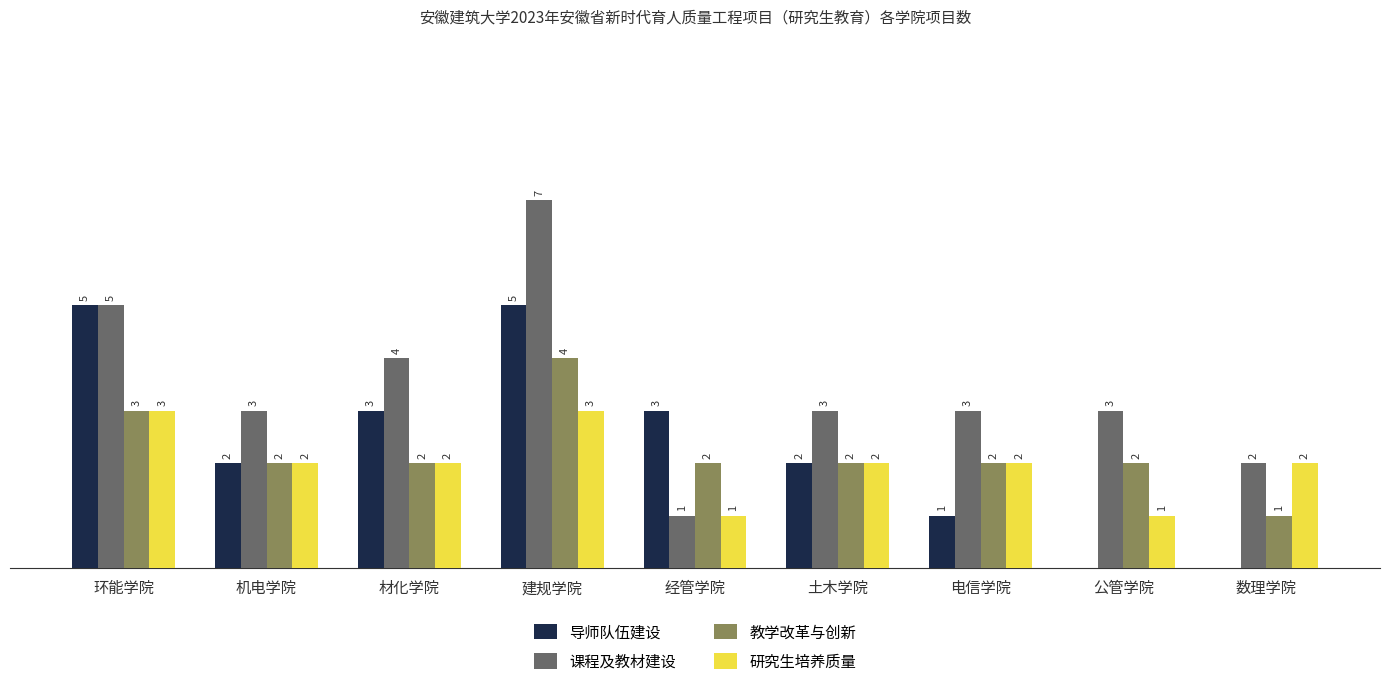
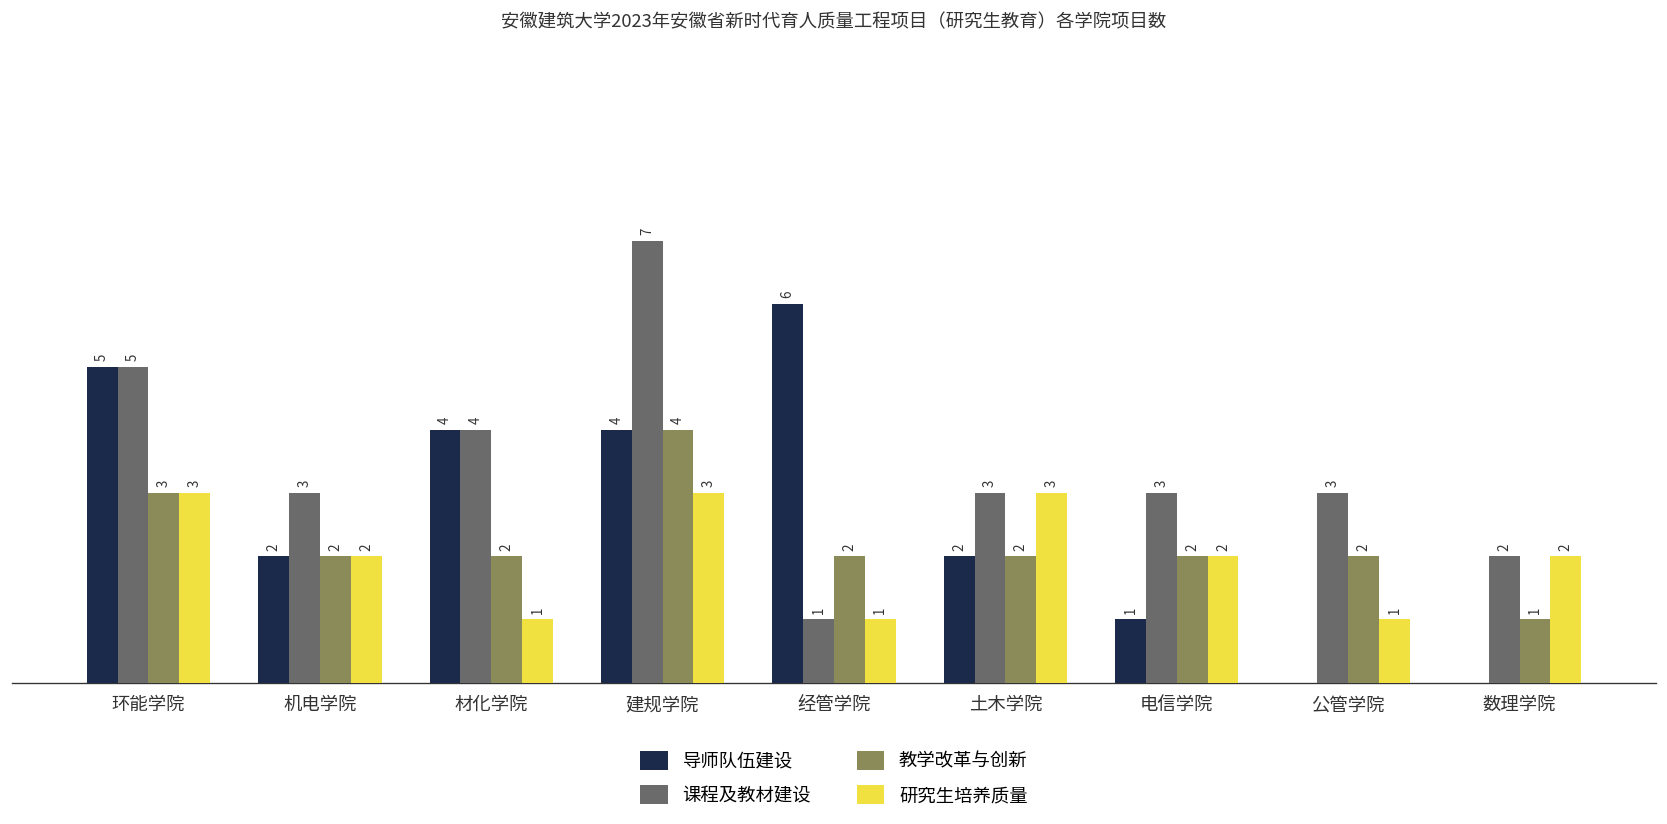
导师队伍建设, 材化学院: 3 -> 4
研究生培养质量, 材化学院: 2 -> 1
导师队伍建设, 建规学院: 5 -> 4
导师队伍建设, 经管学院: 3 -> 6
研究生培养质量, 土木学院: 2 -> 3
